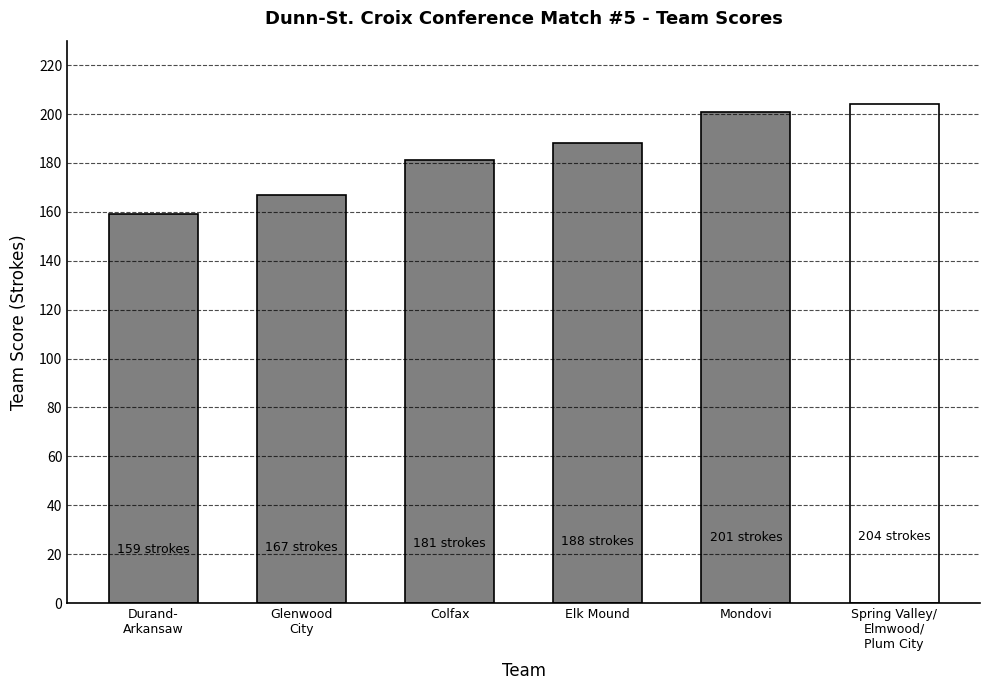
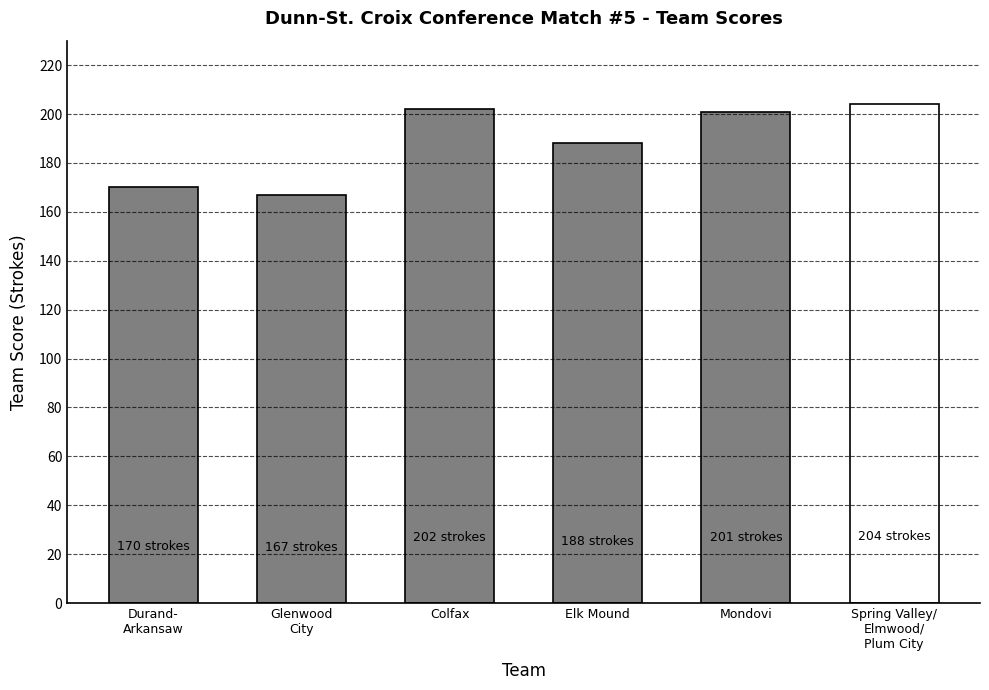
Durand- Arkansaw: 159 -> 170
Colfax: 181 -> 202
